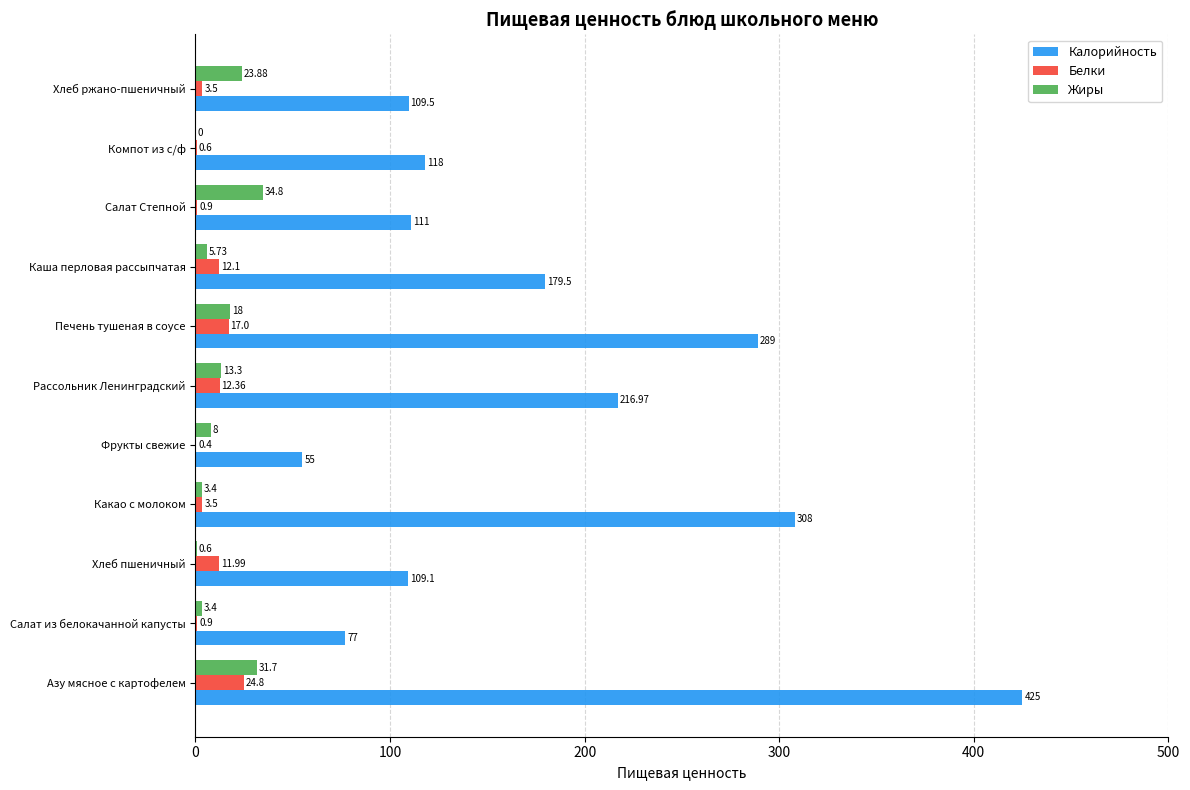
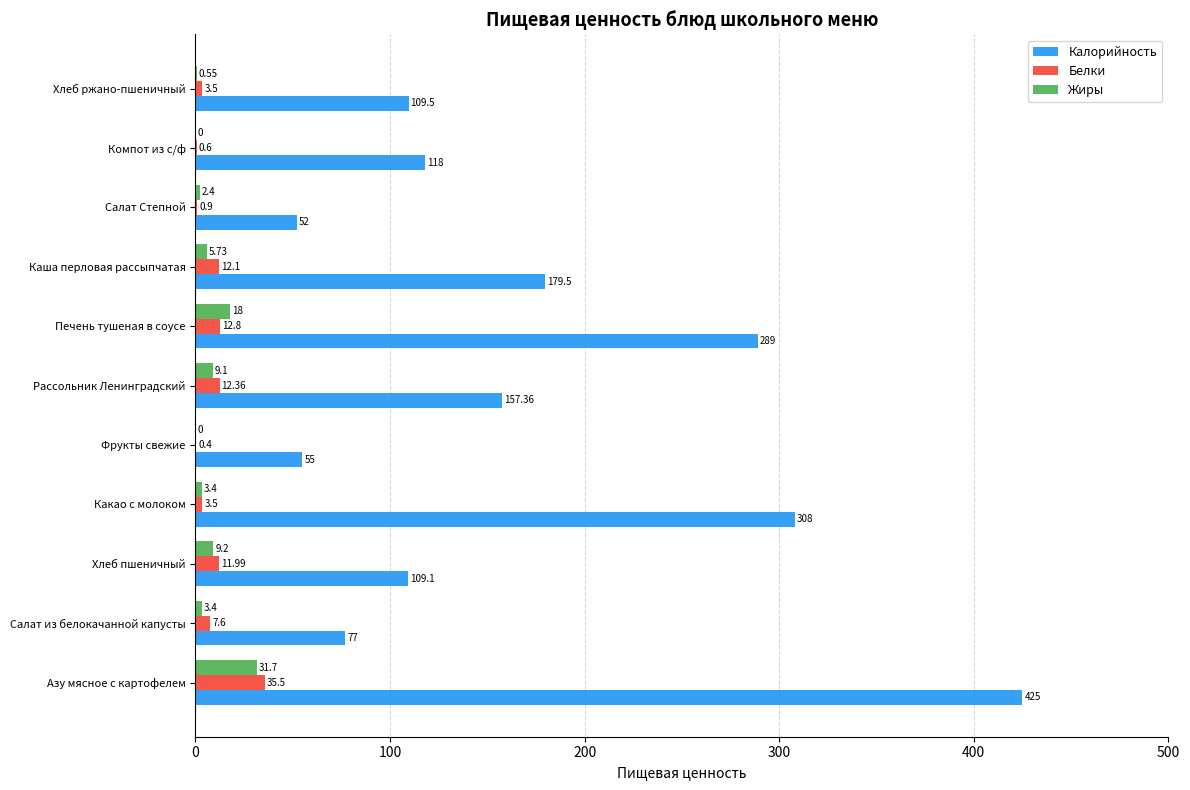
Жиры, Хлеб ржано-пшеничный: 23.88 -> 0.55
Жиры, Салат Степной: 34.8 -> 2.4
Калорийность, Салат Степной: 111 -> 52
Белки, Печень тушеная в соусе: 17.0 -> 12.8
Жиры, Рассольник Ленинградский: 13.3 -> 9.1
Калорийность, Рассольник Ленинградский: 216.97 -> 157.36
Жиры, Фрукты свежие: 8 -> 0
Жиры, Хлеб пшеничный: 0.6 -> 9.2
Белки, Салат из белокачанной капусты: 0.9 -> 7.6
Белки, Азу мясное с картофелем: 24.8 -> 35.5
